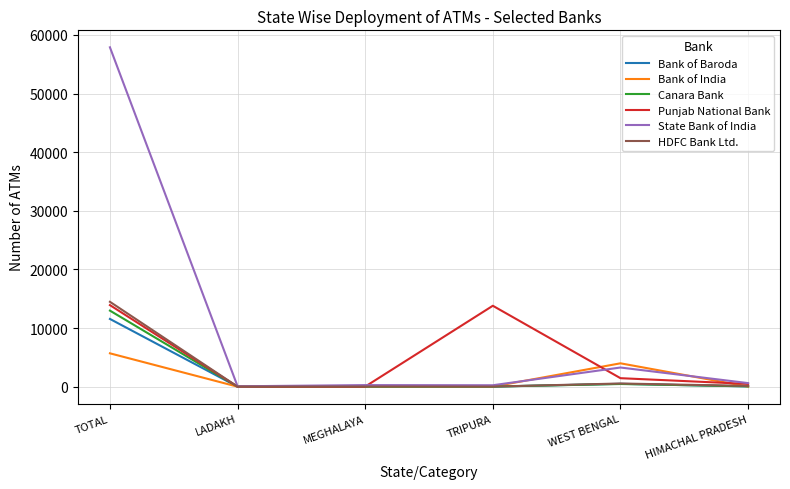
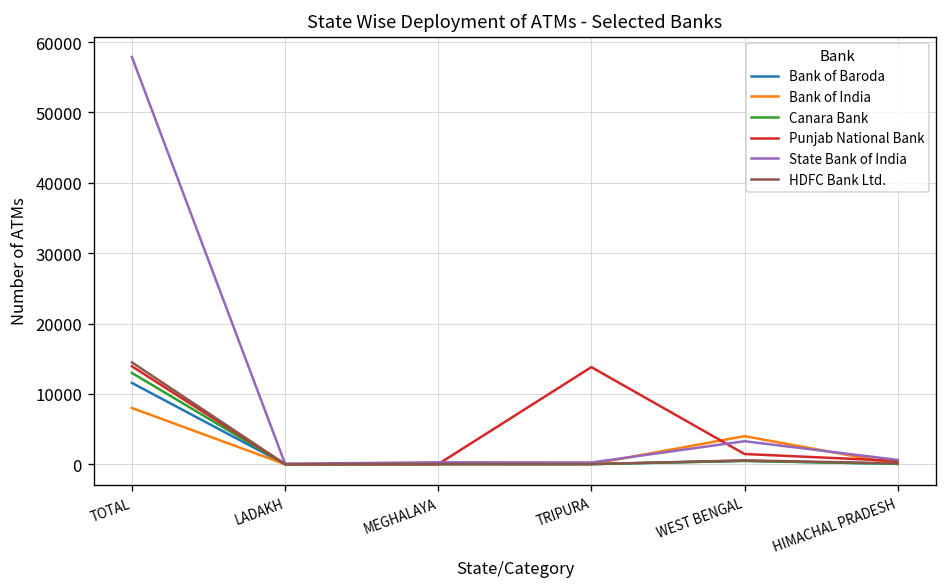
Bank of India, TOTAL: 6000 -> 8000
